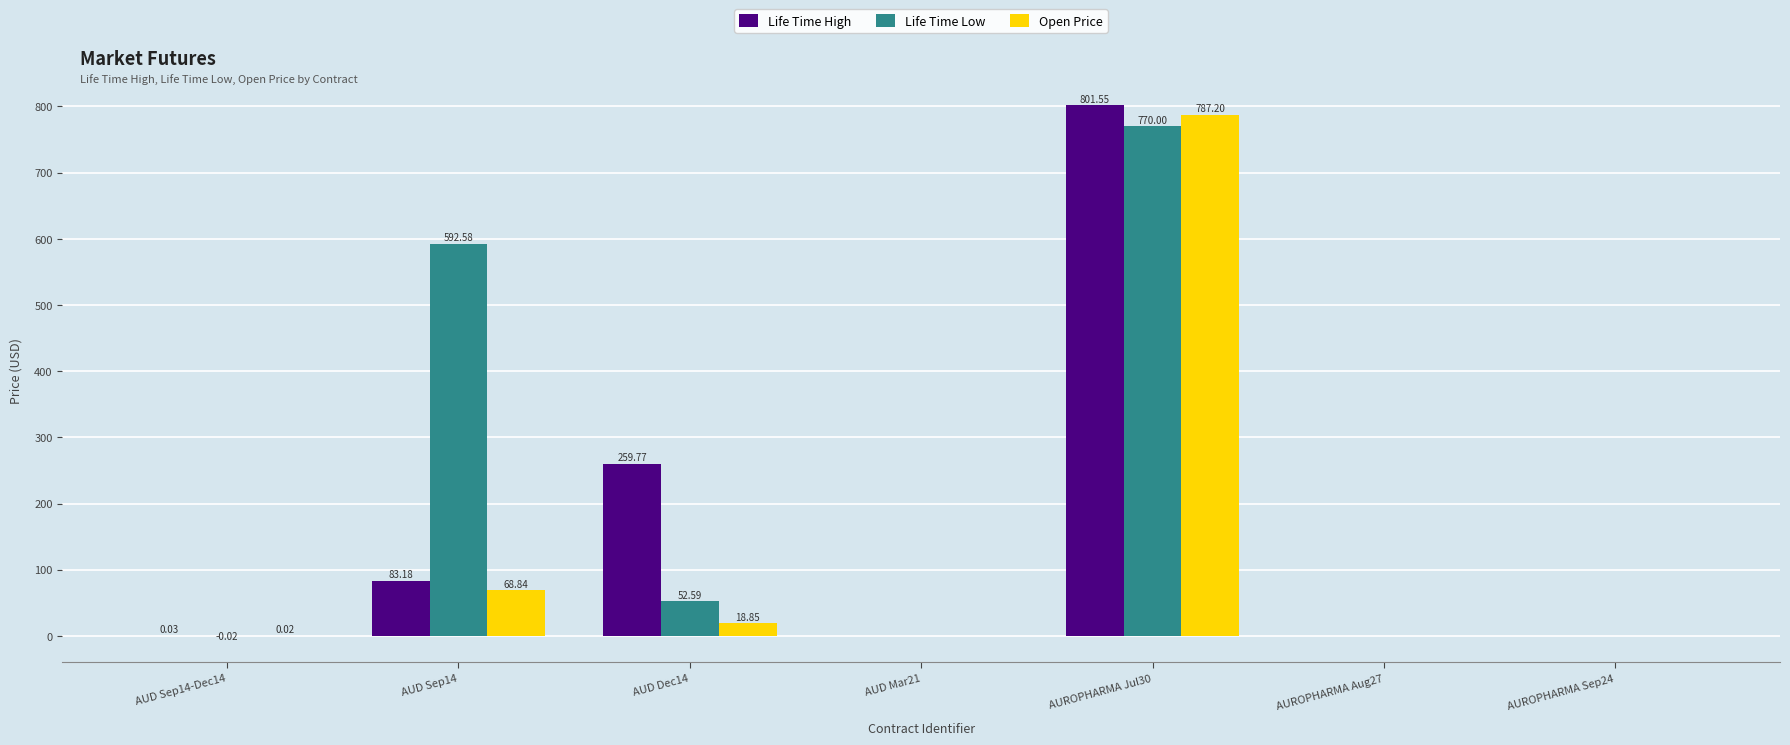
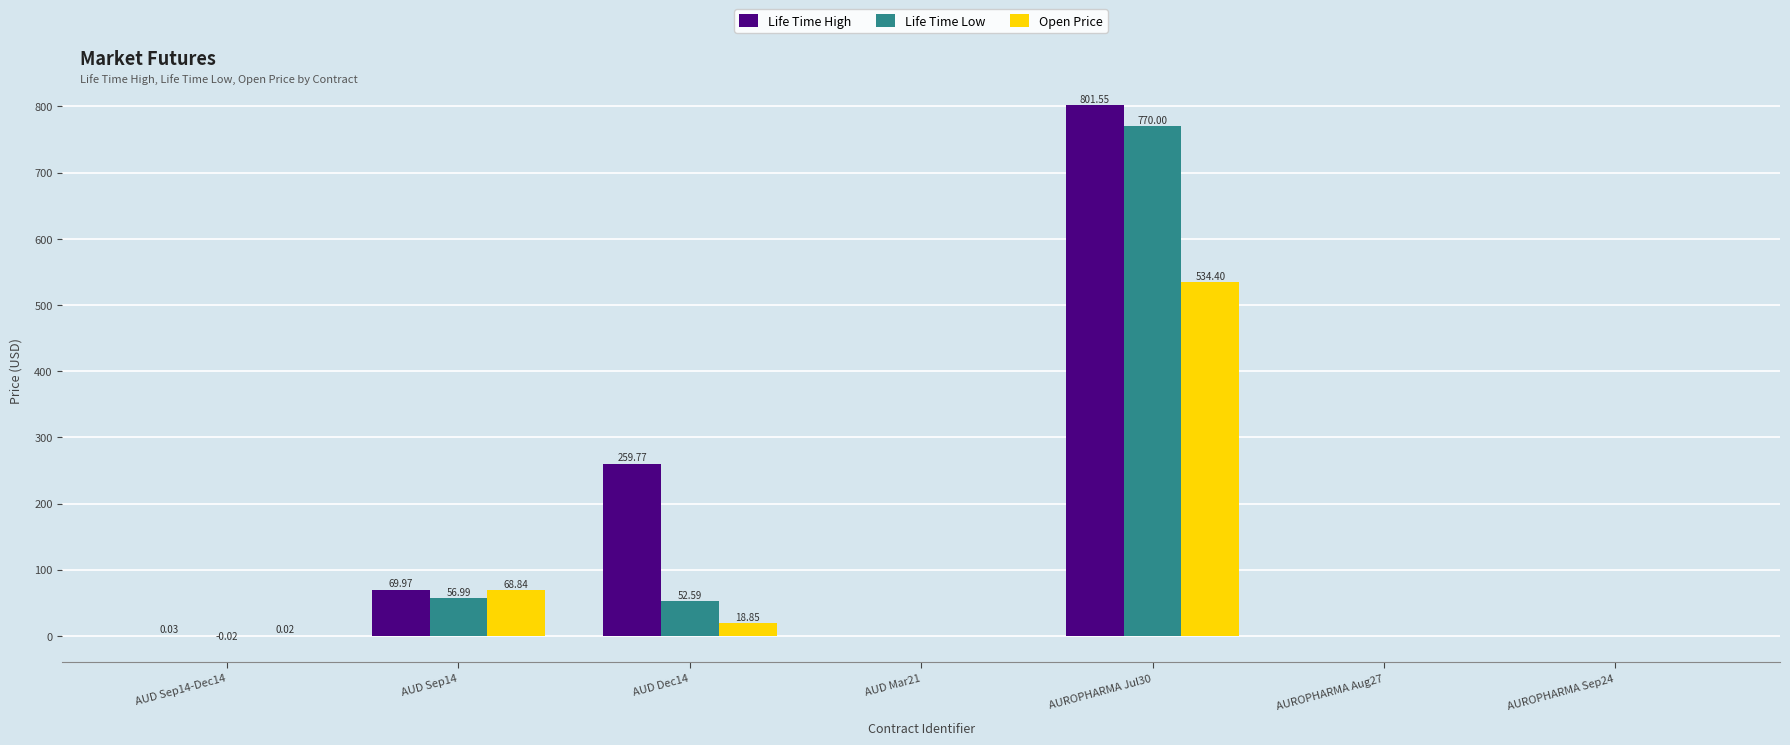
Life Time High, AUD Sep14: 83.18 -> 69.97
Life Time Low, AUD Sep14: 592.58 -> 56.99
Open Price, AUROPHARMA Jul30: 787.20 -> 534.40
